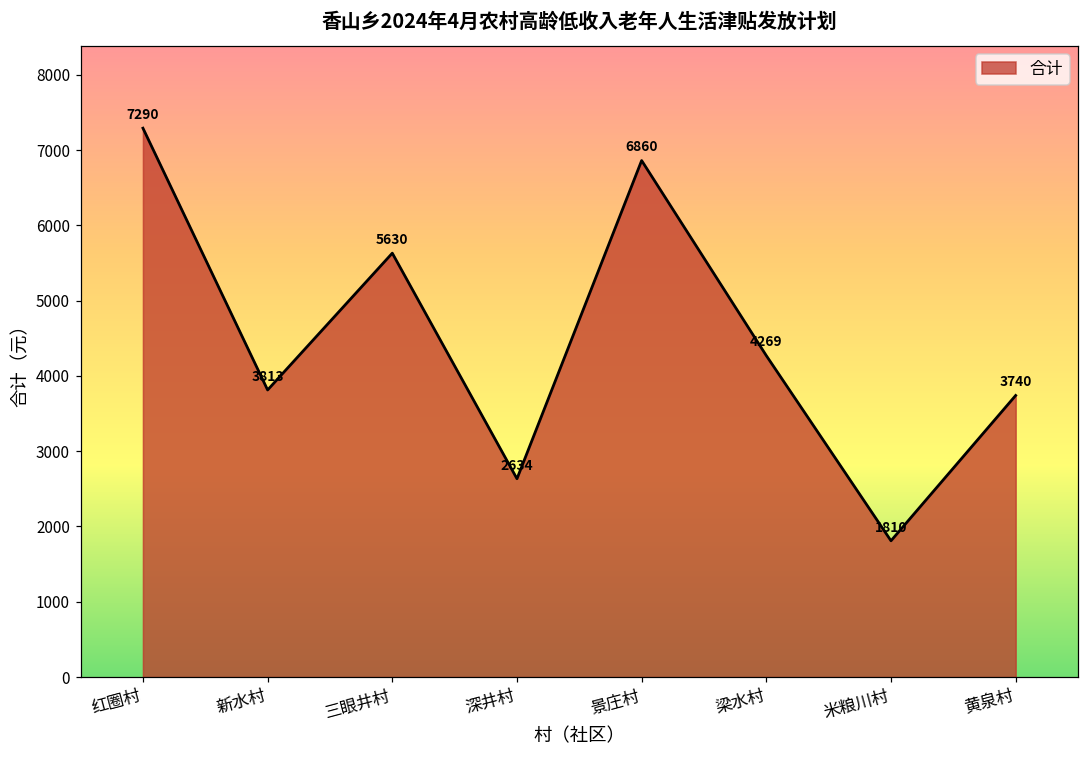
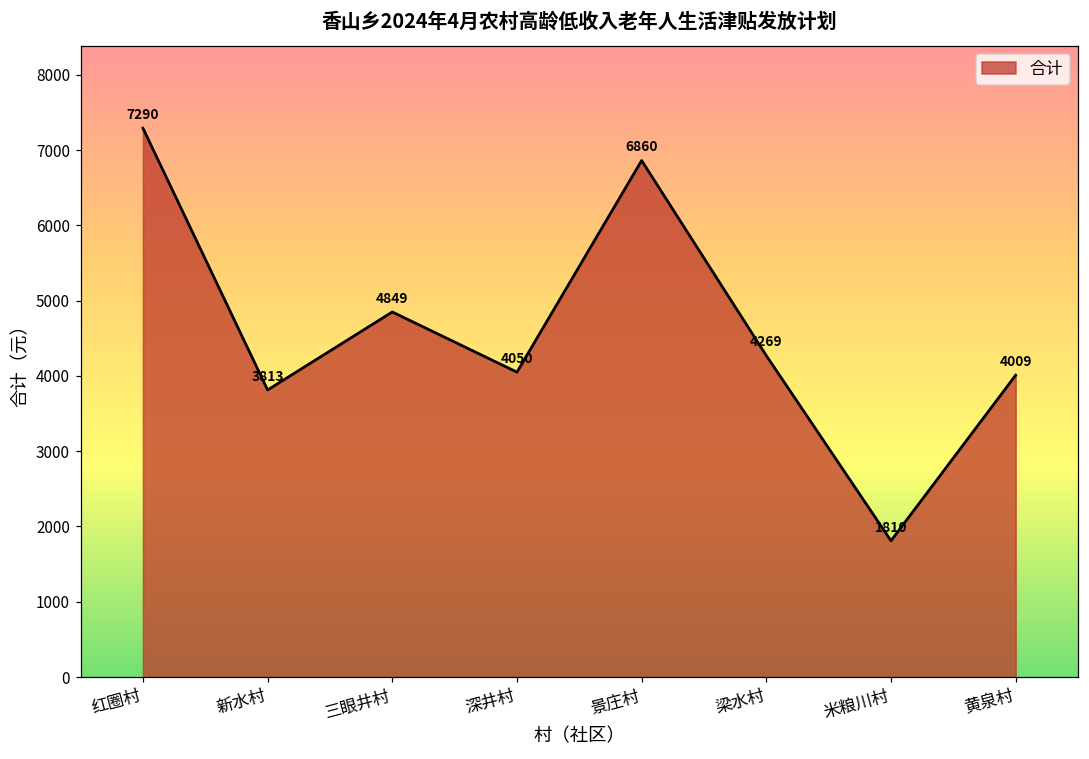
三眼井村: 5630 -> 4849
深井村: 2634 -> 4050
黄泉村: 3740 -> 4009
